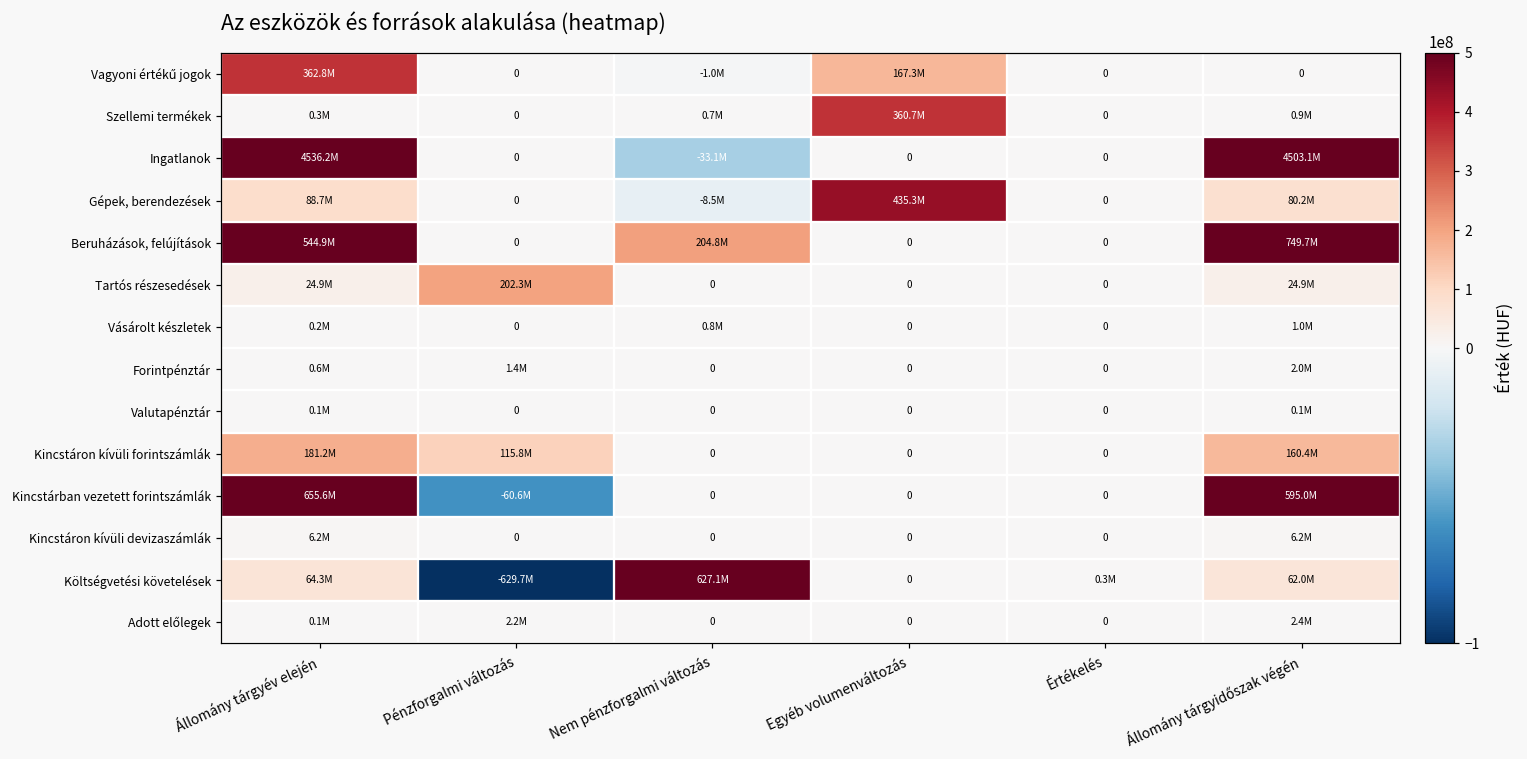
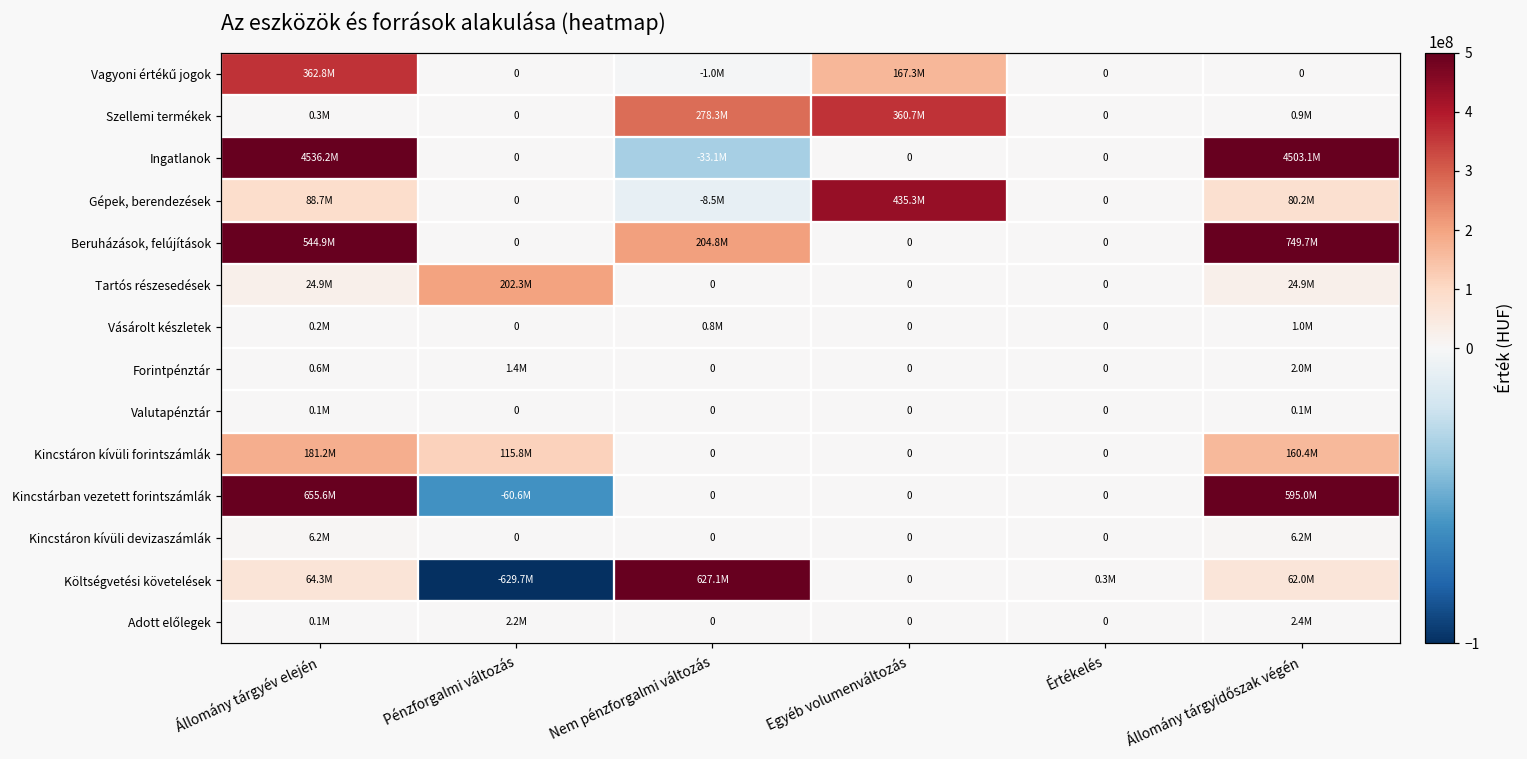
Szellemi termékek, Nem pénzforgalmi változás: 0.7M -> 278.3M
